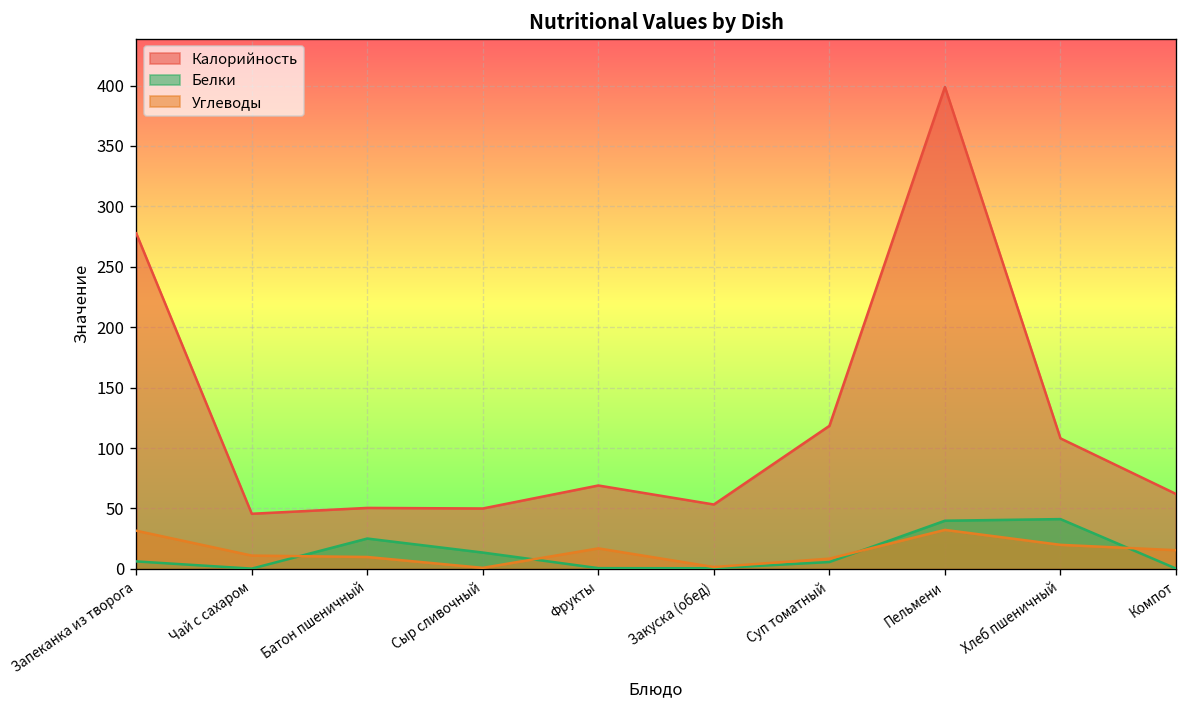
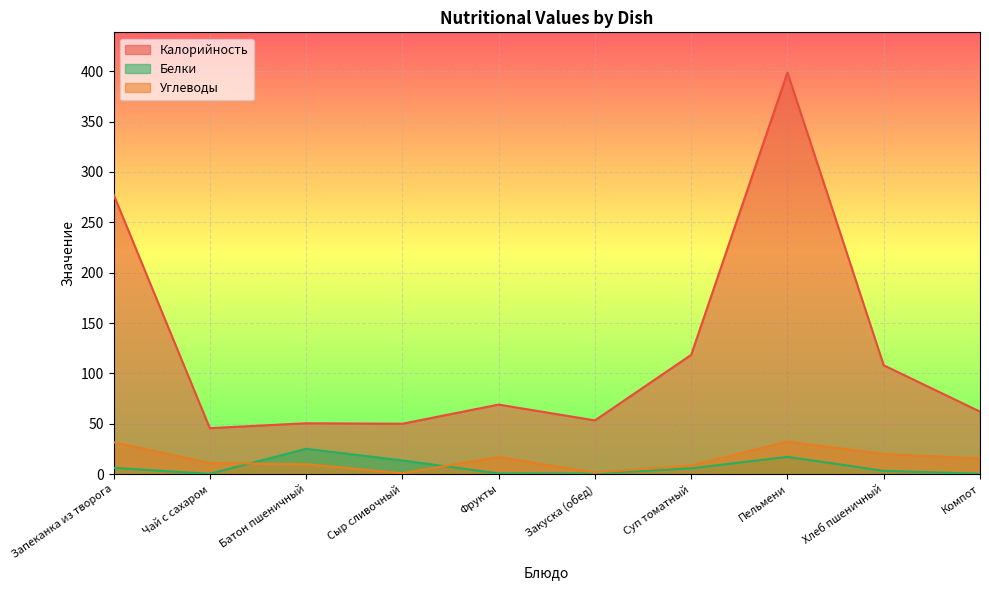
Белки, Пельмени: 40 -> 17
Белки, Хлеб пшеничный: 41 -> 3
